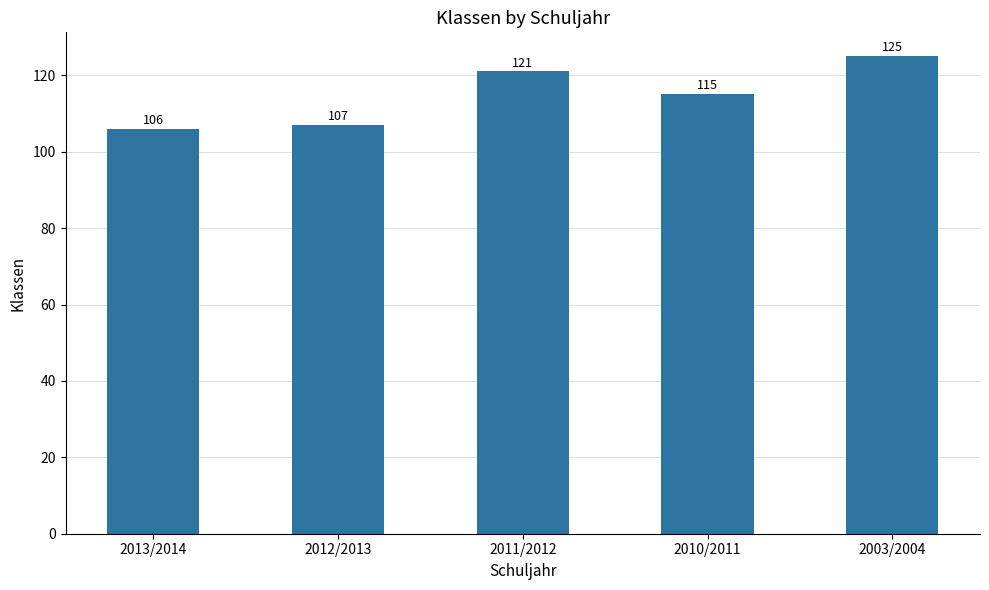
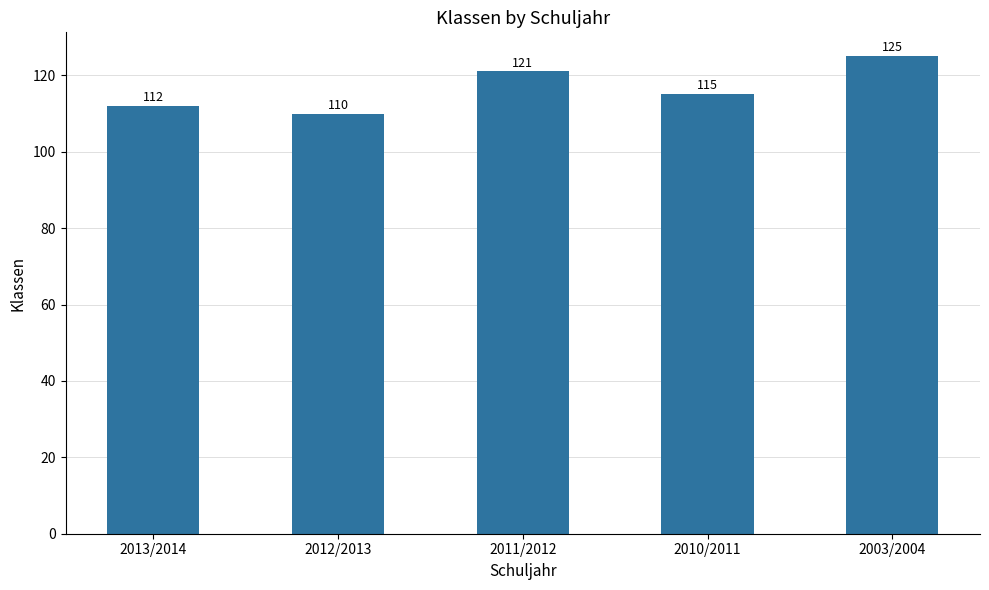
2013/2014: 106 -> 112
2012/2013: 107 -> 110
